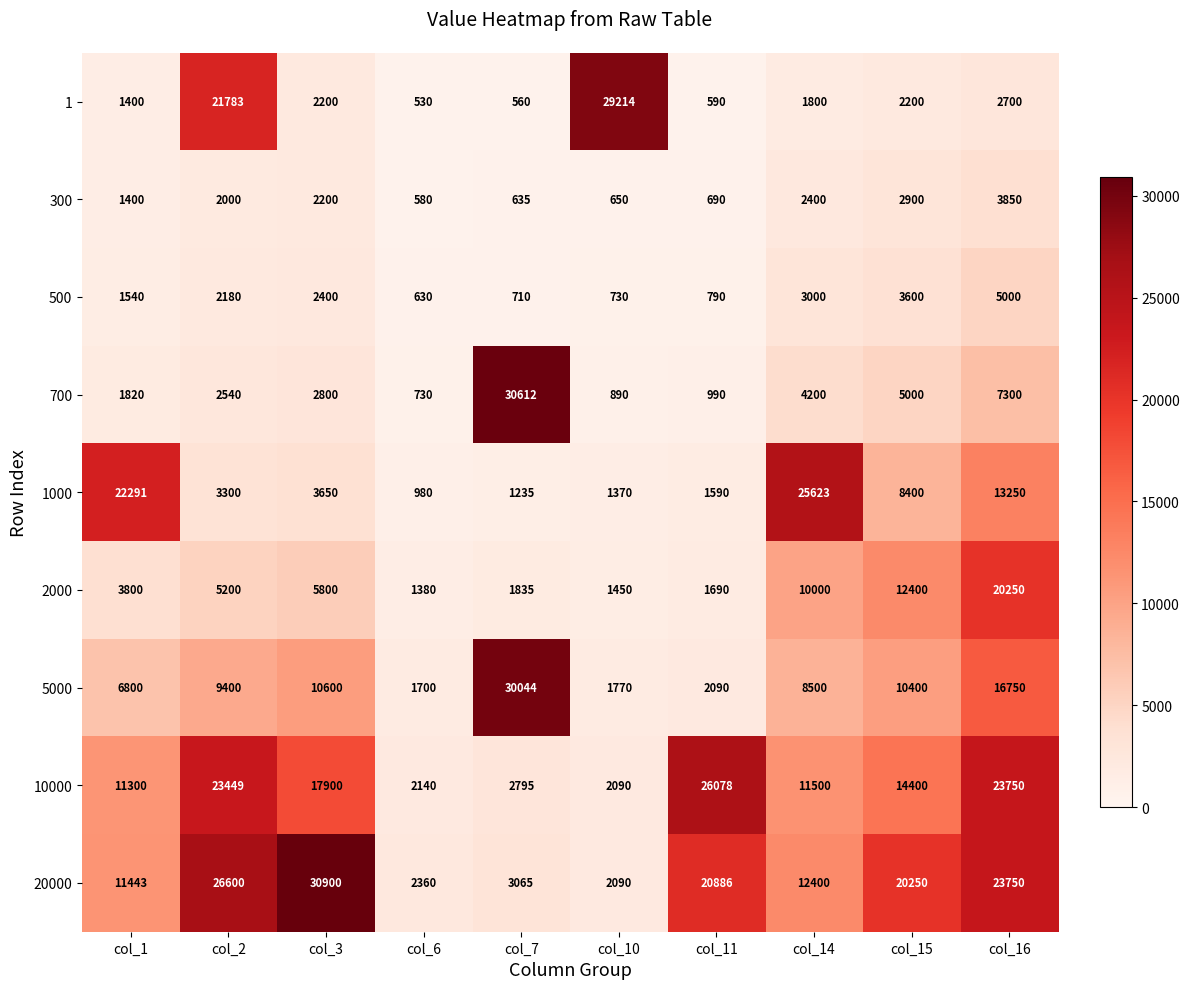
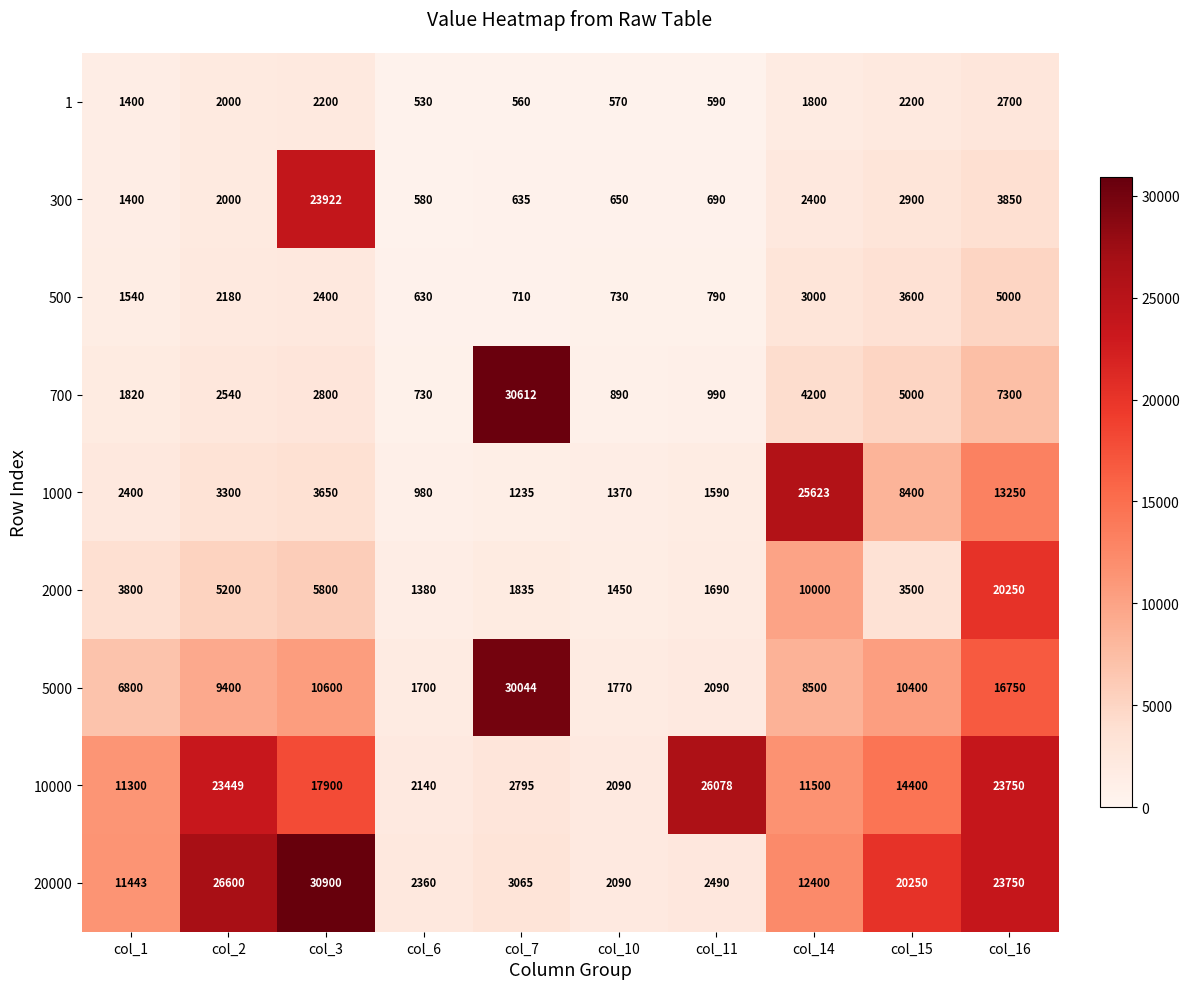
1, col_2: 21783 -> 2000
1, col_10: 29214 -> 570
300, col_3: 2200 -> 23922
1000, col_1: 22291 -> 2400
2000, col_15: 12400 -> 3500
20000, col_11: 20886 -> 2490
